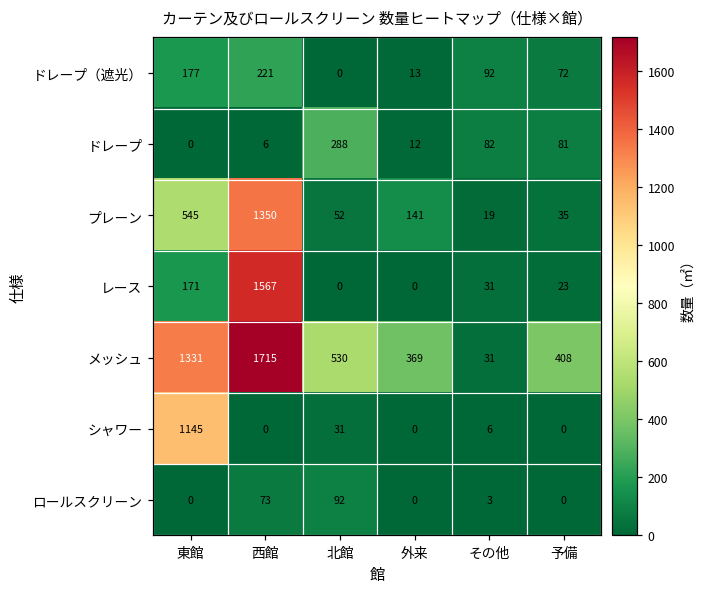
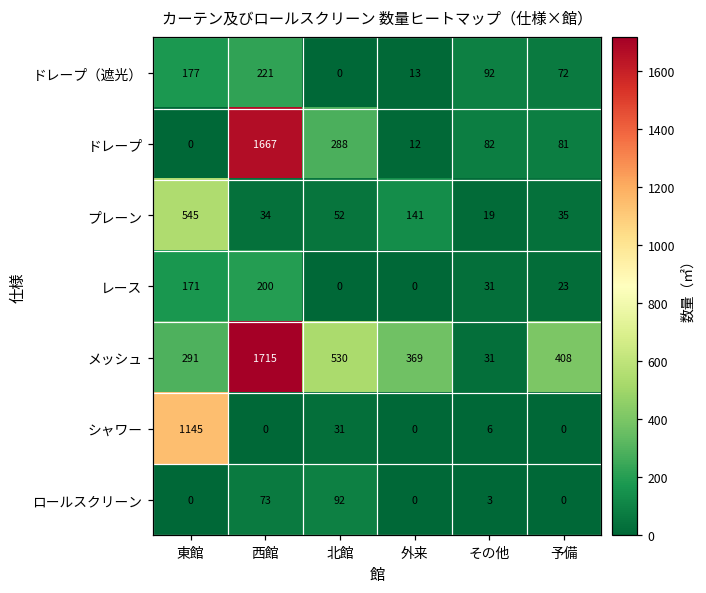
ドレープ, 西館: 6 -> 1667
プレーン, 西館: 1350 -> 34
レース, 西館: 1567 -> 200
メッシュ, 東館: 1331 -> 291
